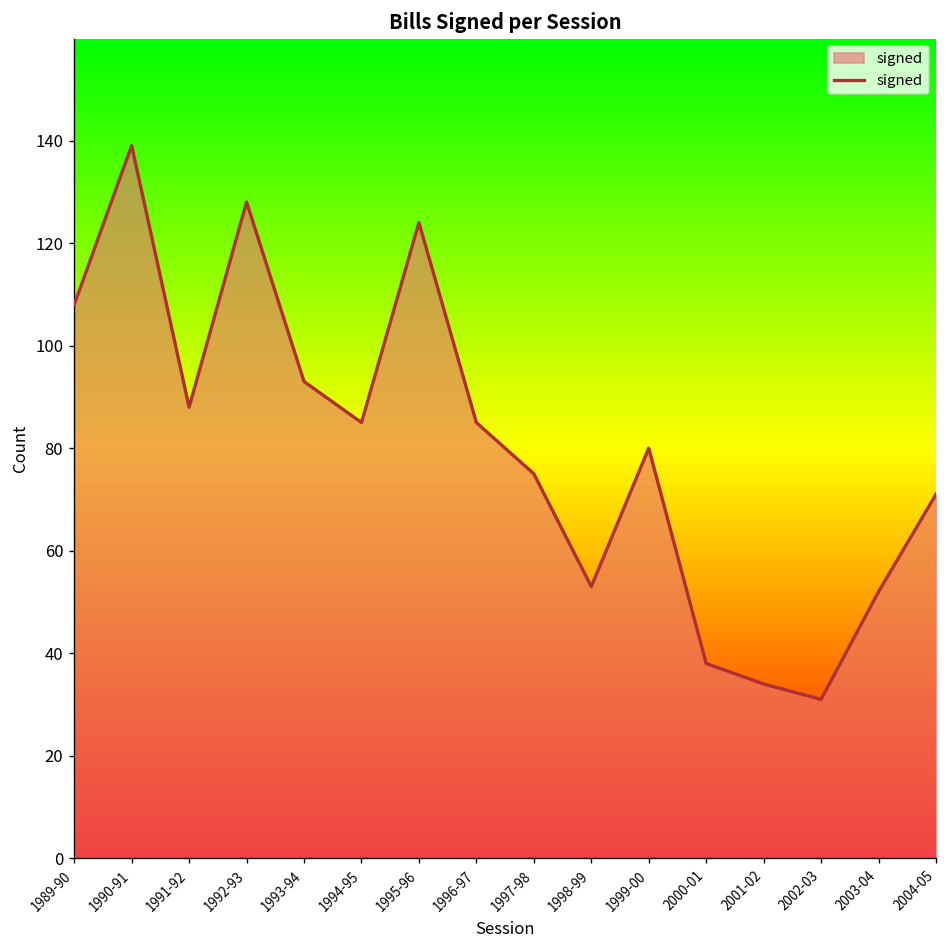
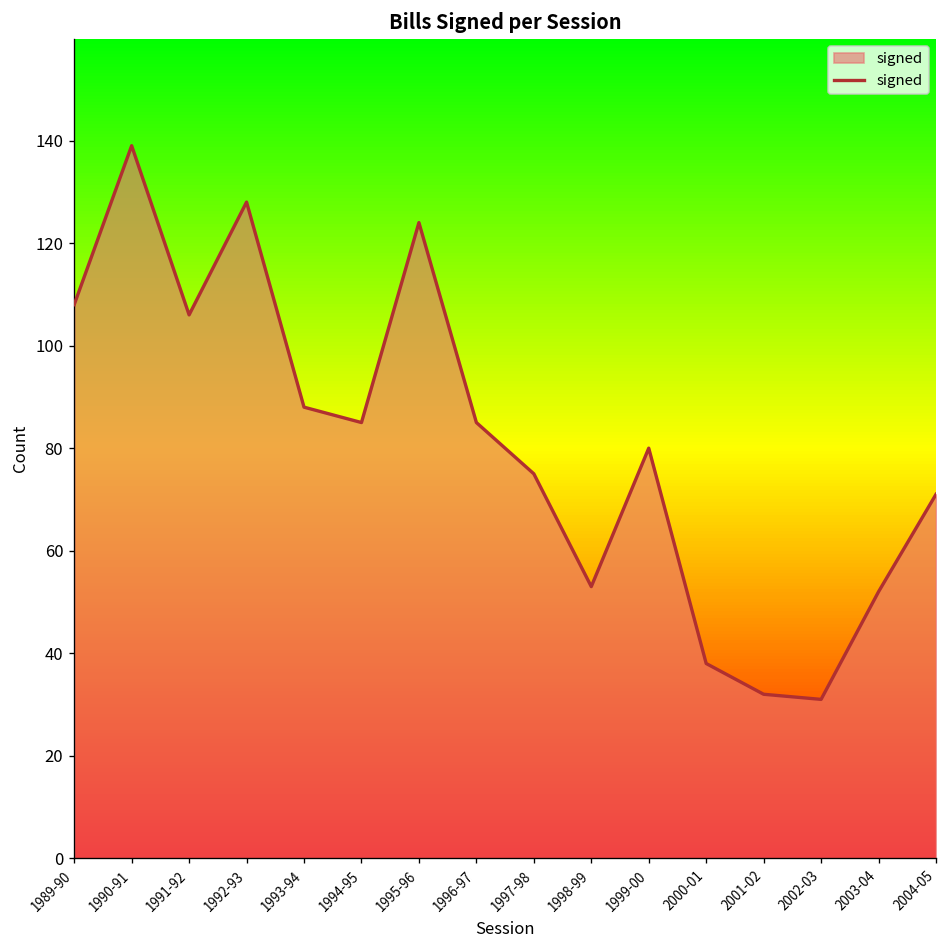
1991-92: 88 -> 106
1993-94: 93 -> 88
2001-02: 34 -> 32
